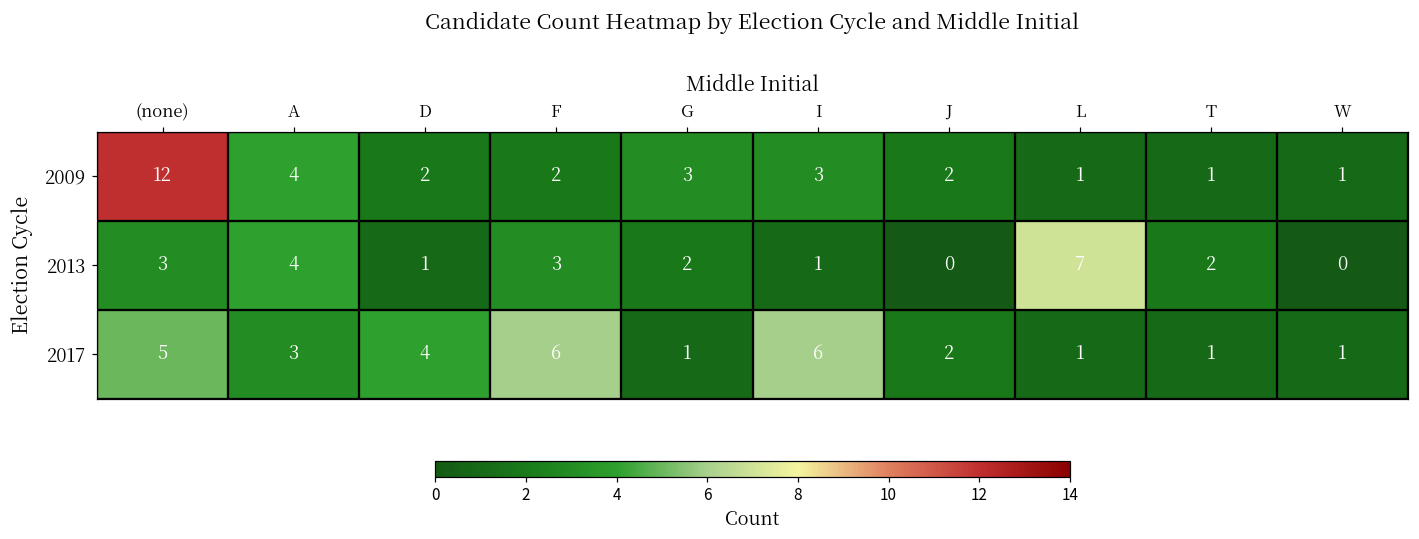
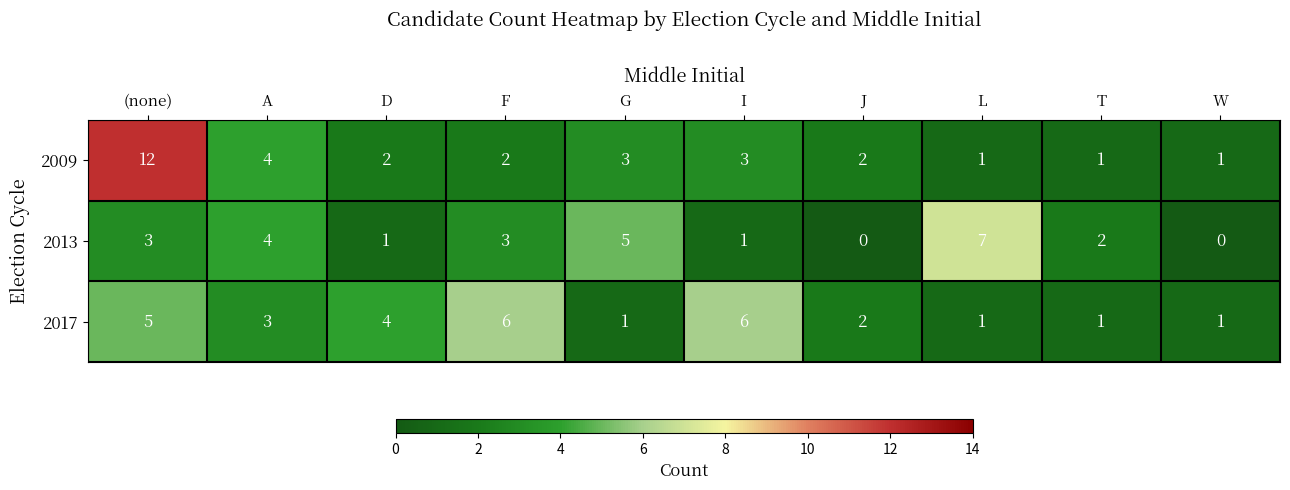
2013, G: 2 -> 5
